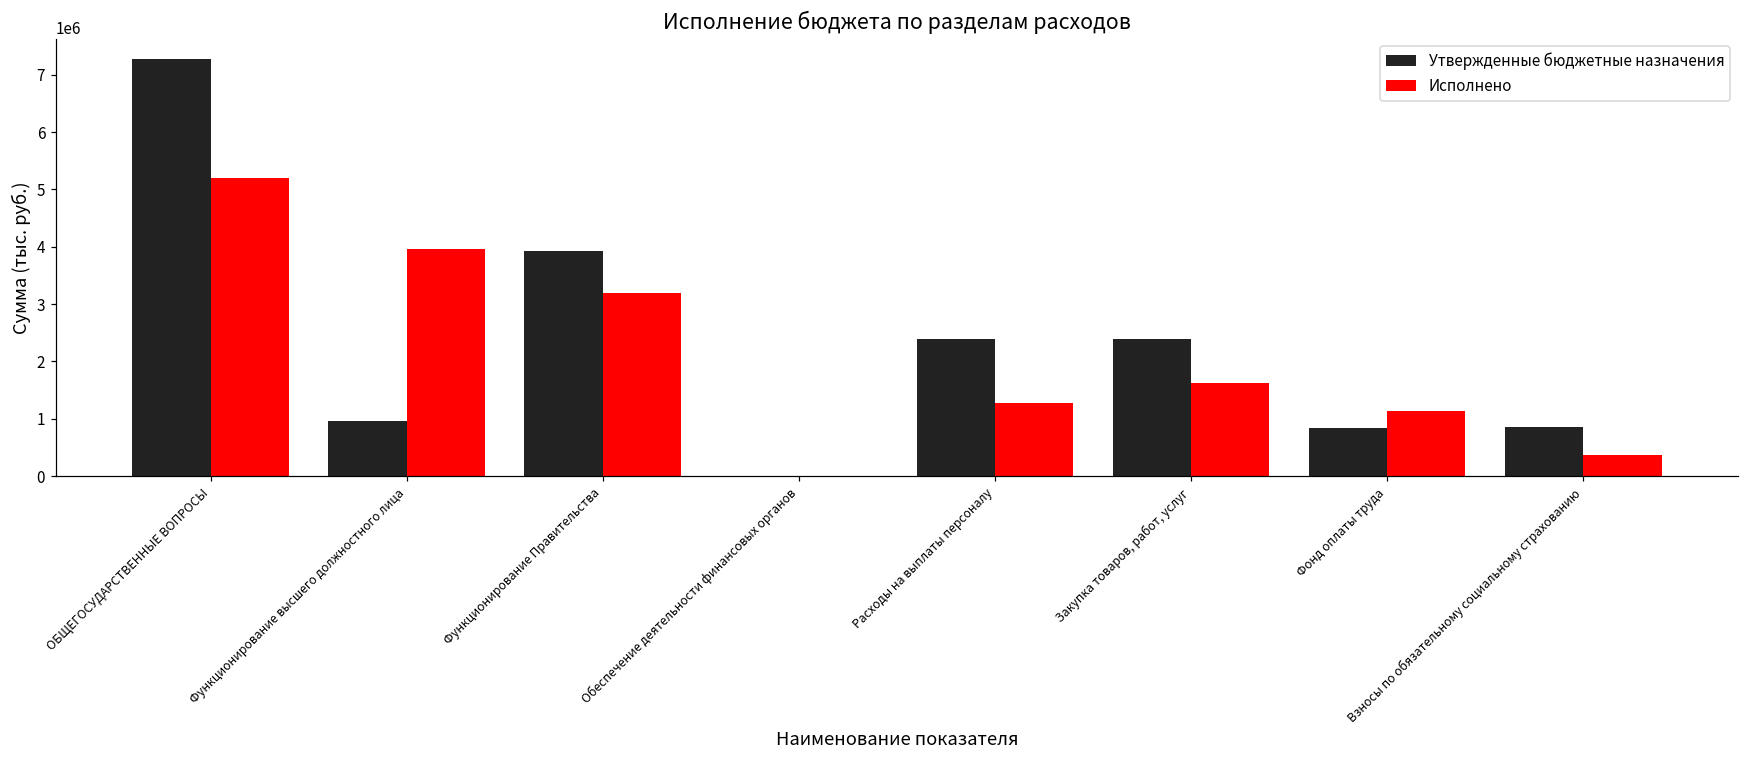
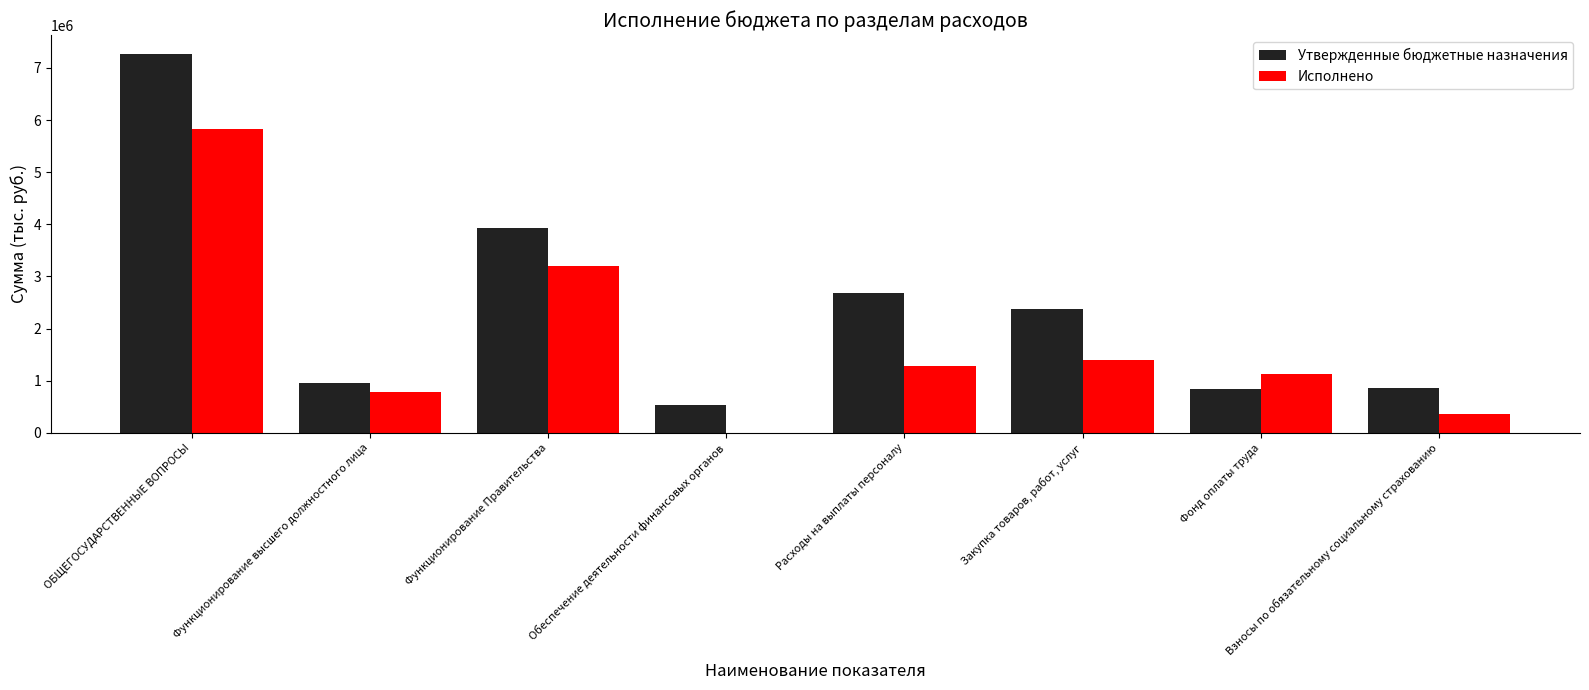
Исполнено, ОБЩЕГОСУДАРСТВЕННЫЕ ВОПРОСЫ: 5200000 -> 5800000
Исполнено, Функционирование высшего должностного лица: 4000000 -> 800000
Утвержденные бюджетные назначения, Обеспечение деятельности финансовых органов: 0 -> 500000
Утвержденные бюджетные назначения, Расходы на выплаты персоналу: 2400000 -> 2700000
Исполнено, Закупка товаров, работ, услуг: 1600000 -> 1400000
